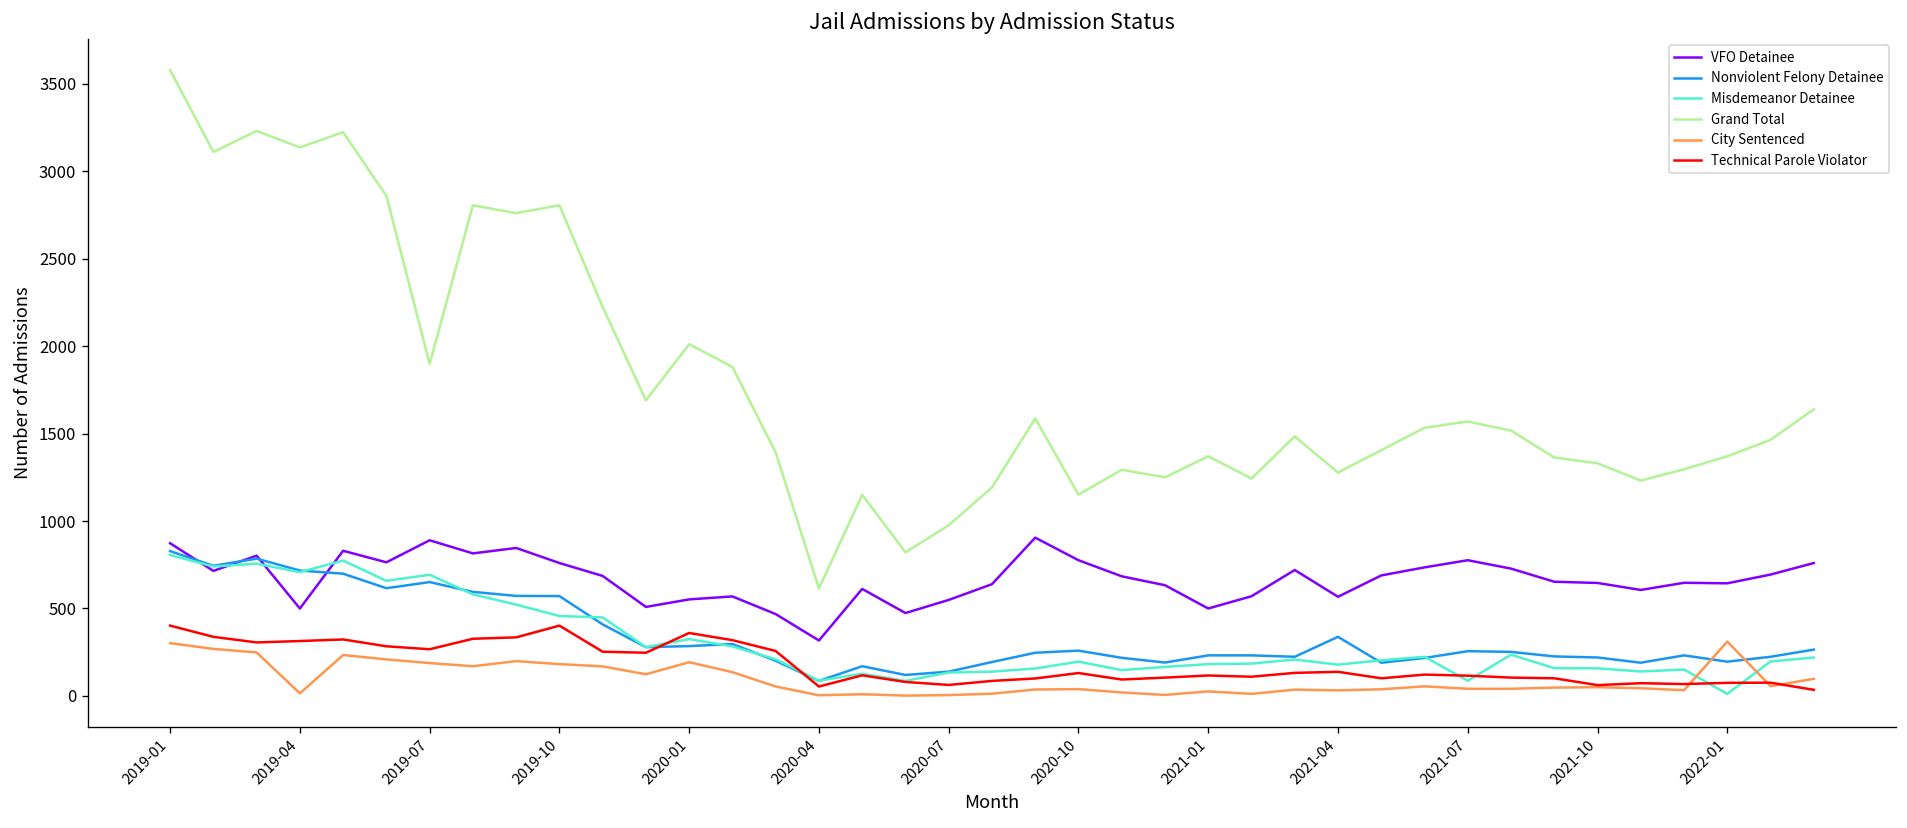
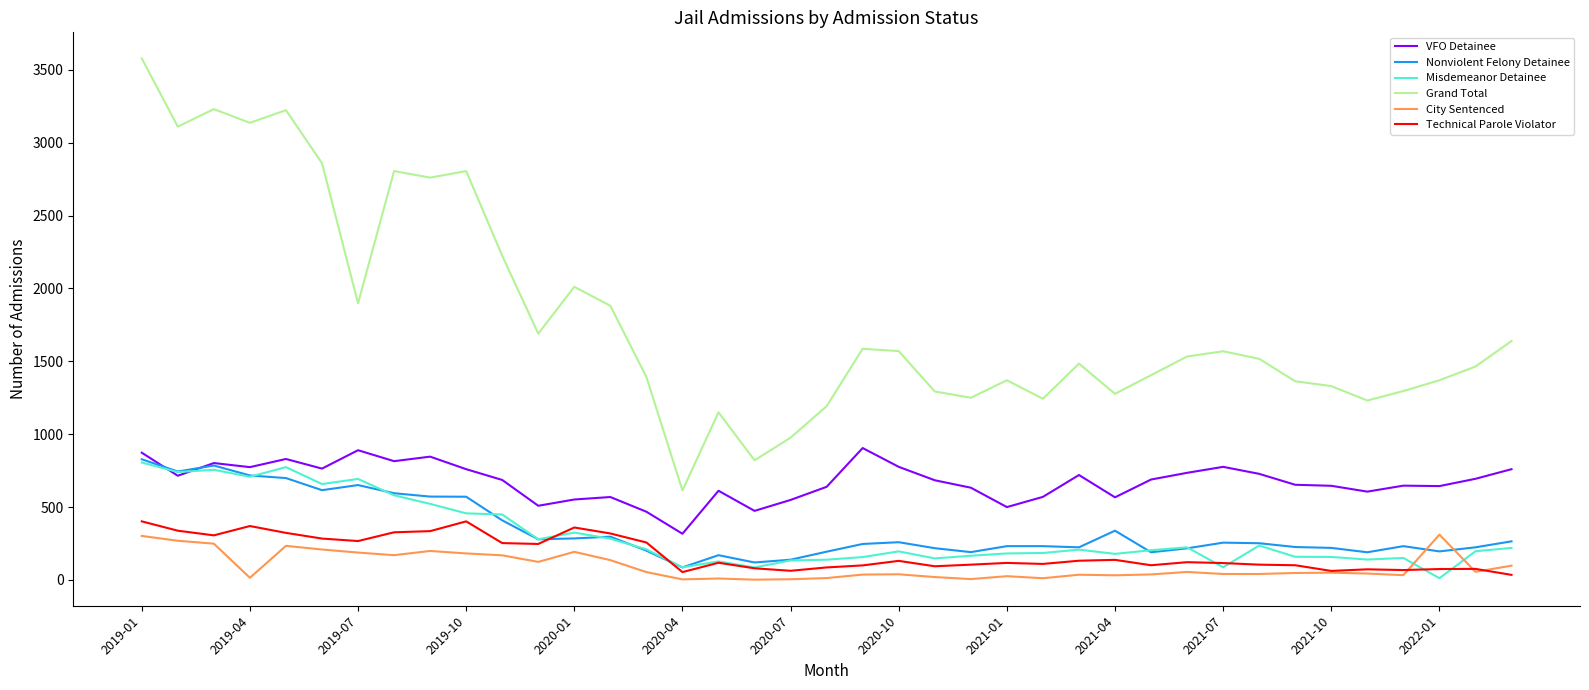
VFO Detainee, 2019-04: 500 -> 770
Technical Parole Violator, 2019-04: 310 -> 370
Grand Total, 2020-10: 1150 -> 1570
